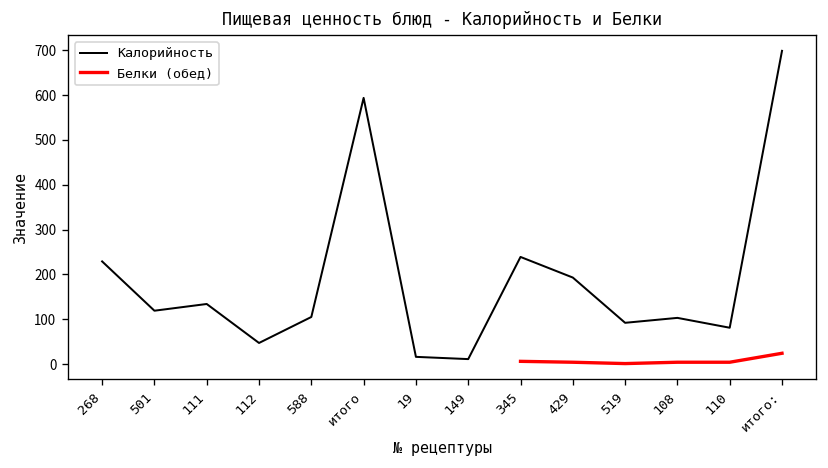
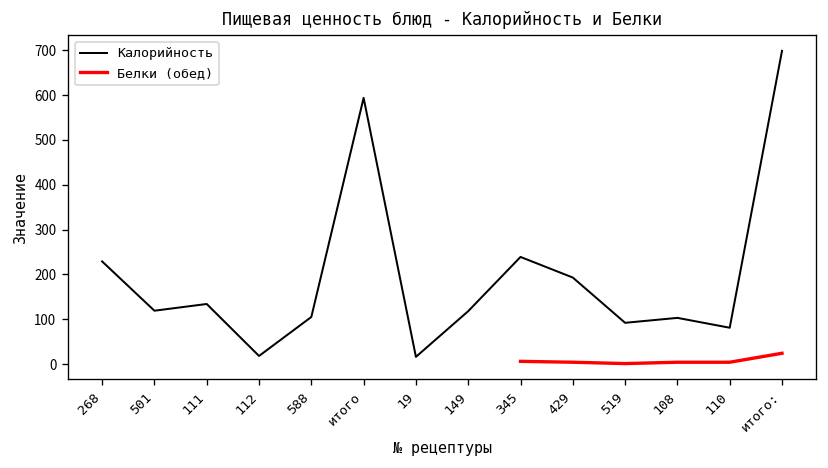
Калорийность, 112: 50 -> 20
Калорийность, 149: 10 -> 120
